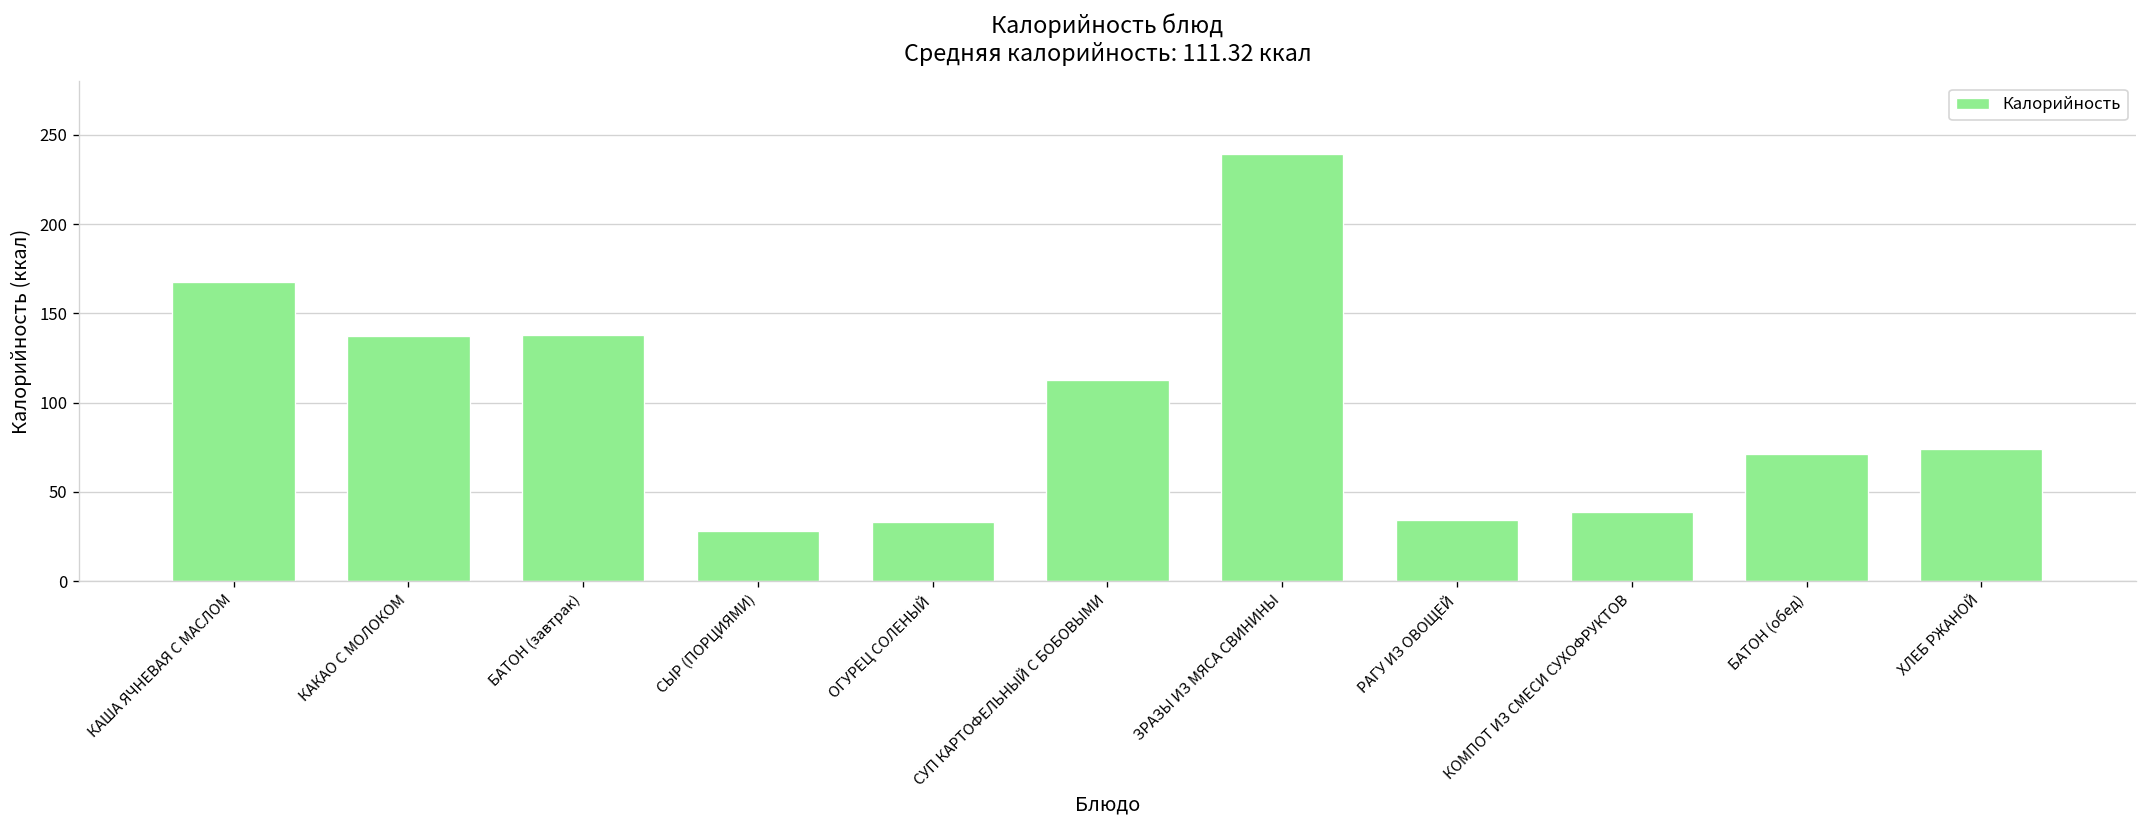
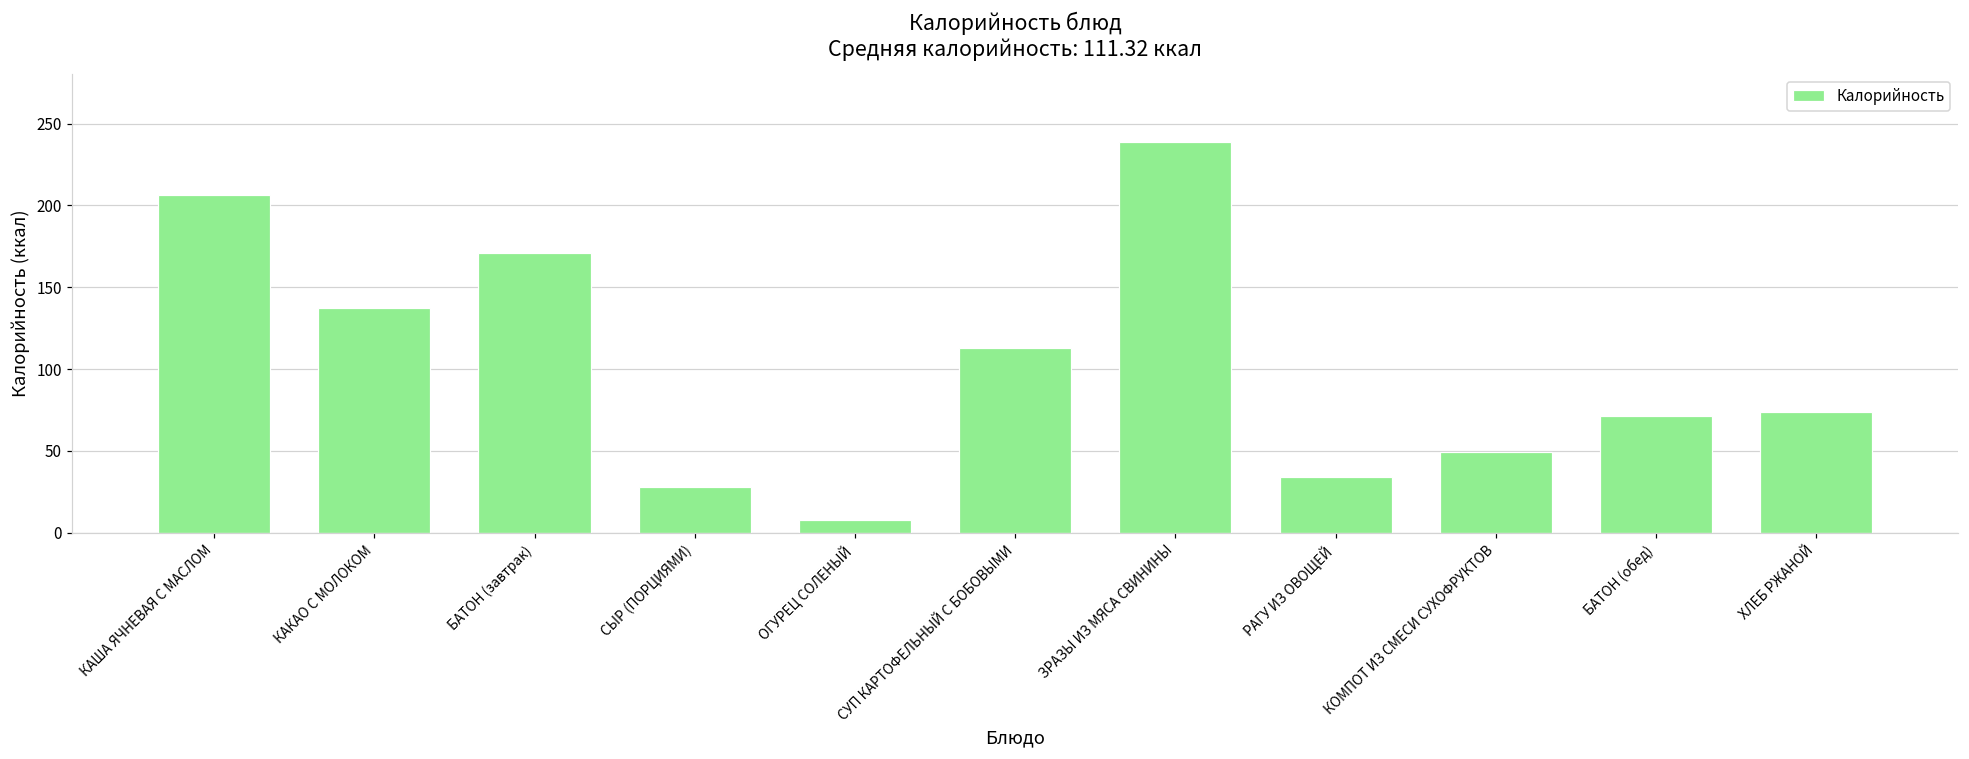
КАША ЯЧНЕВАЯ С МАСЛОМ: 167 -> 206
БАТОН (завтрак): 138 -> 171
ОГУРЕЦ СОЛЕНЫЙ: 33 -> 8
КОМПОТ ИЗ СМЕСИ СУХОФРУКТОВ: 39 -> 50
